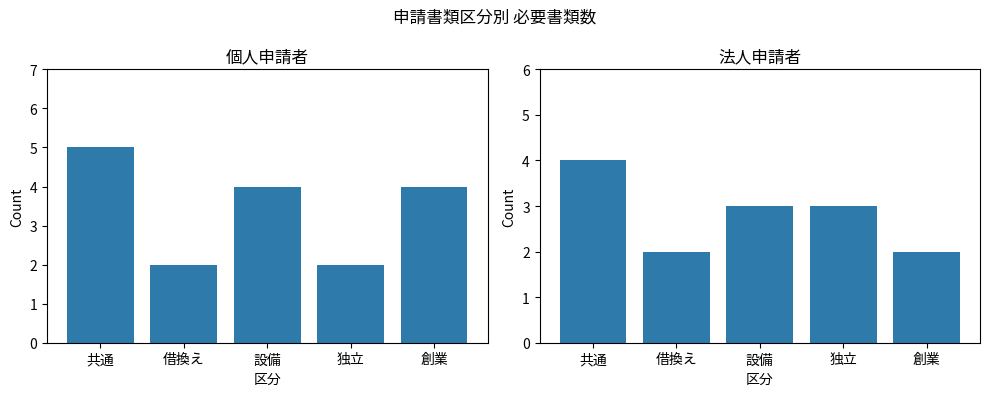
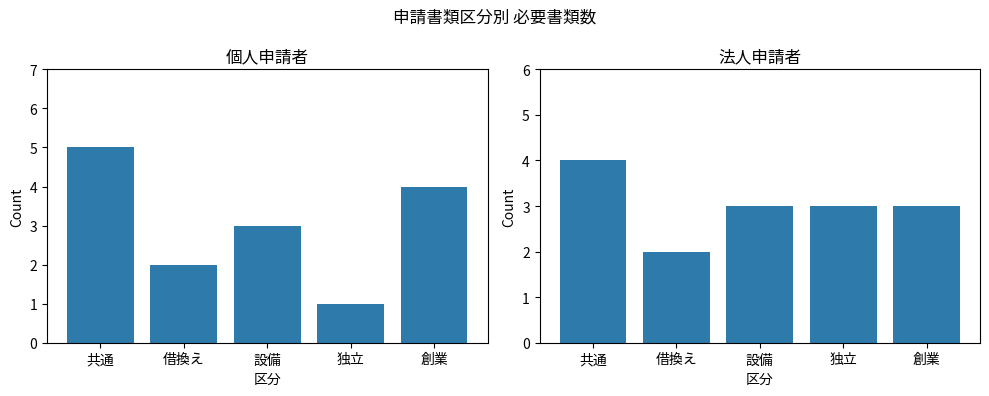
個人申請者, 設備: 4 -> 3
個人申請者, 独立: 2 -> 1
法人申請者, 創業: 2 -> 3
